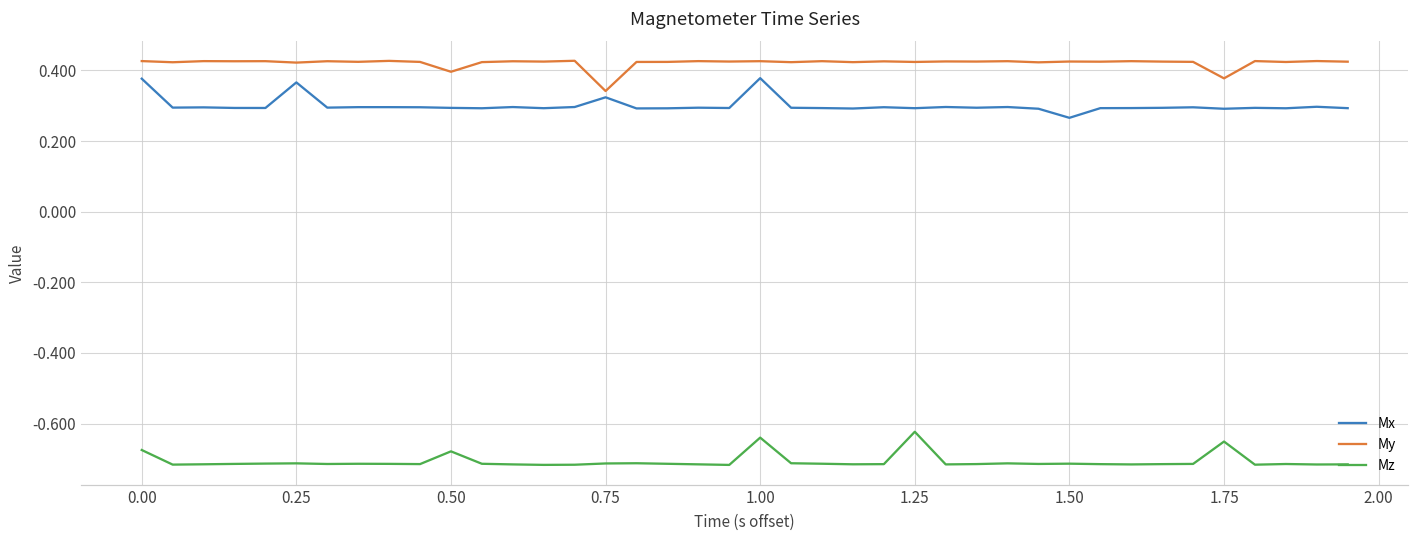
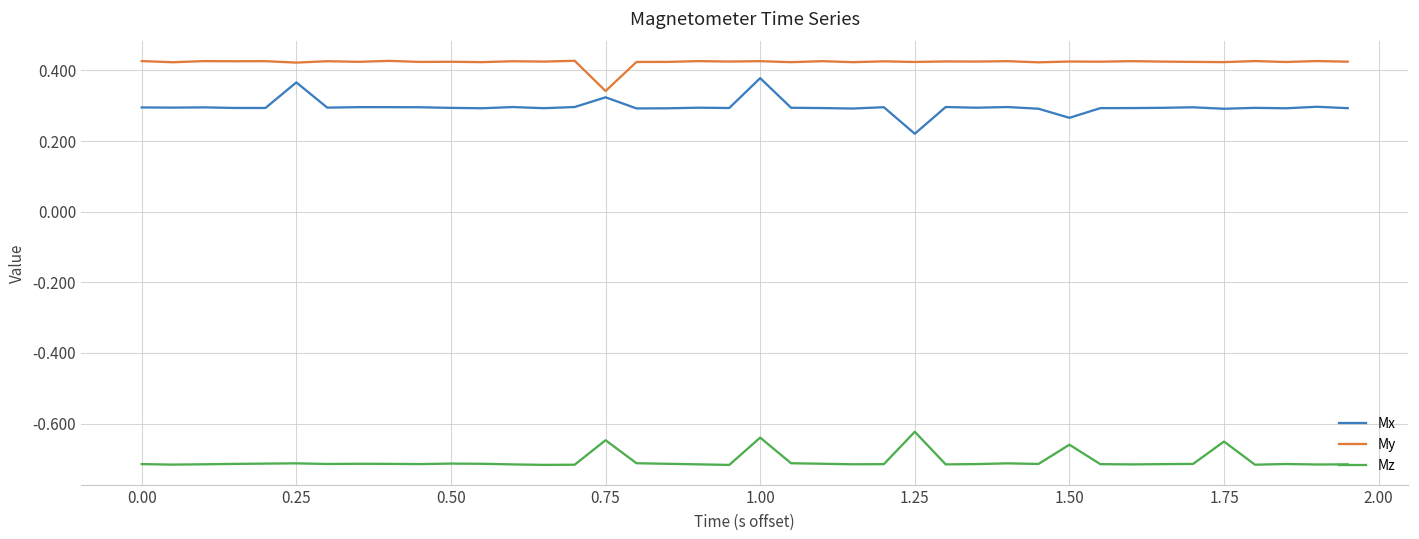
Mx, 0.00: 0.38 -> 0.30
Mz, 0.00: -0.68 -> -0.71
My, 0.50: 0.40 -> 0.42
Mz, 0.50: -0.68 -> -0.71
Mz, 0.75: -0.71 -> -0.65
Mx, 1.25: 0.29 -> 0.22
Mz, 1.50: -0.71 -> -0.66
My, 1.75: 0.38 -> 0.42
